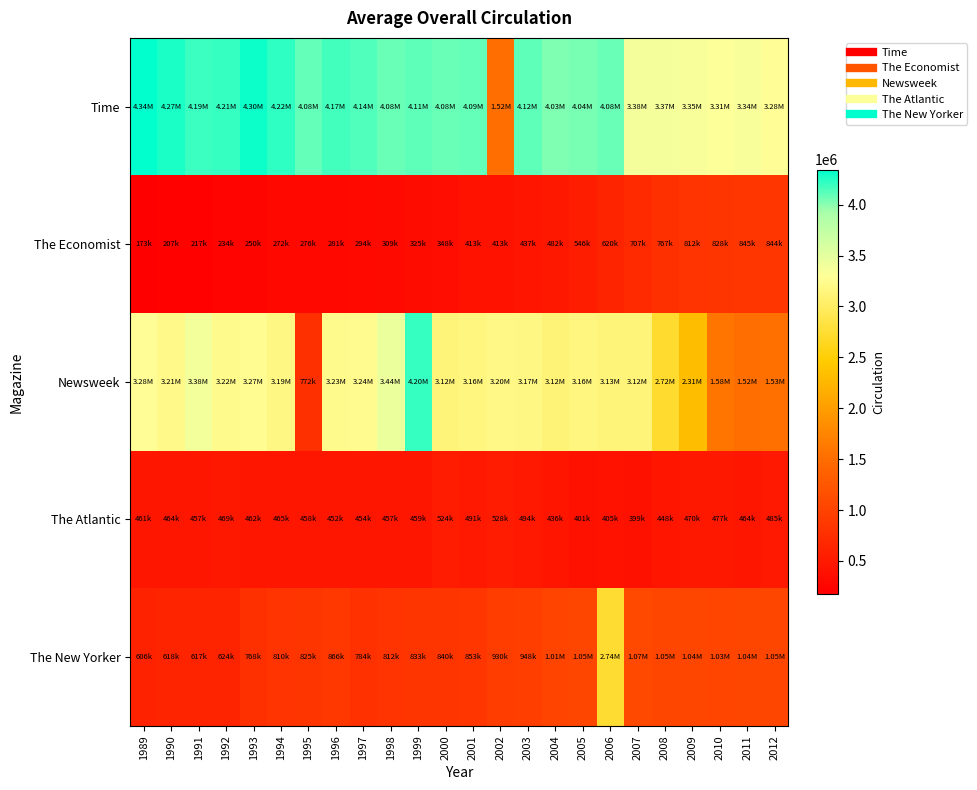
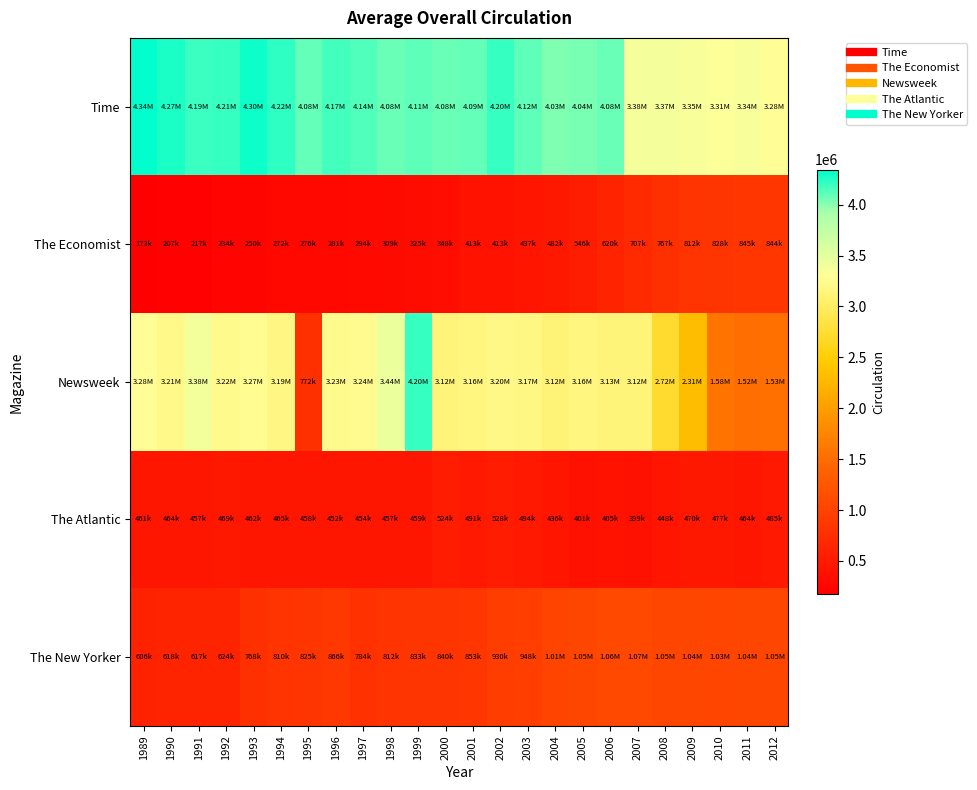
Time, 2002: 1.52M -> 4.20M
The New Yorker, 2006: 2.74M -> 1.06M
